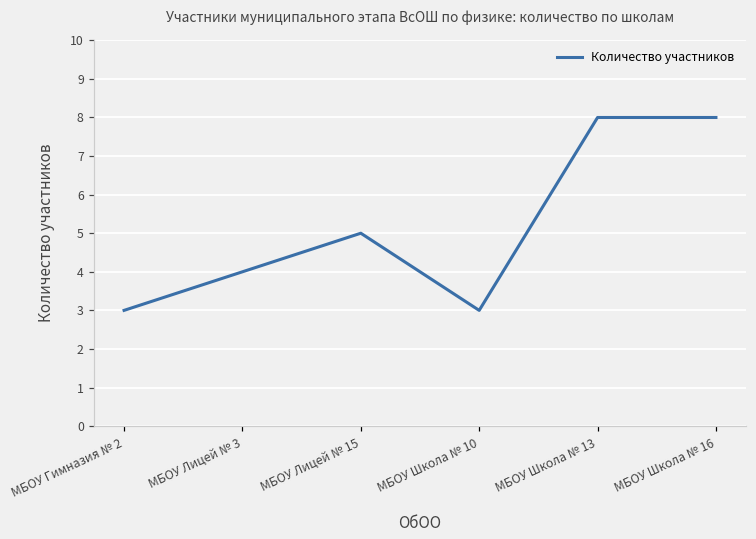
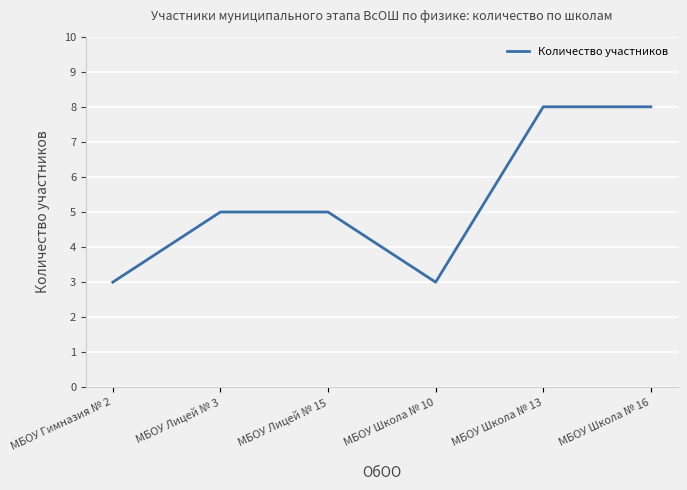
МБОУ Лицей № 3: 4 -> 5
